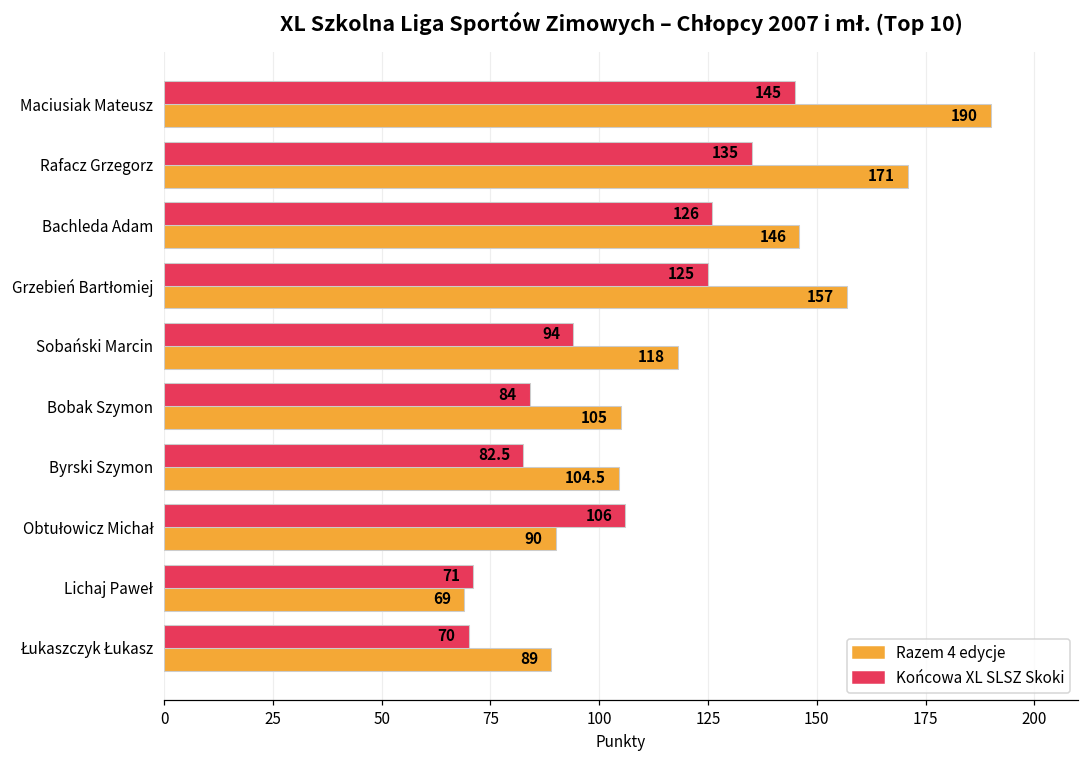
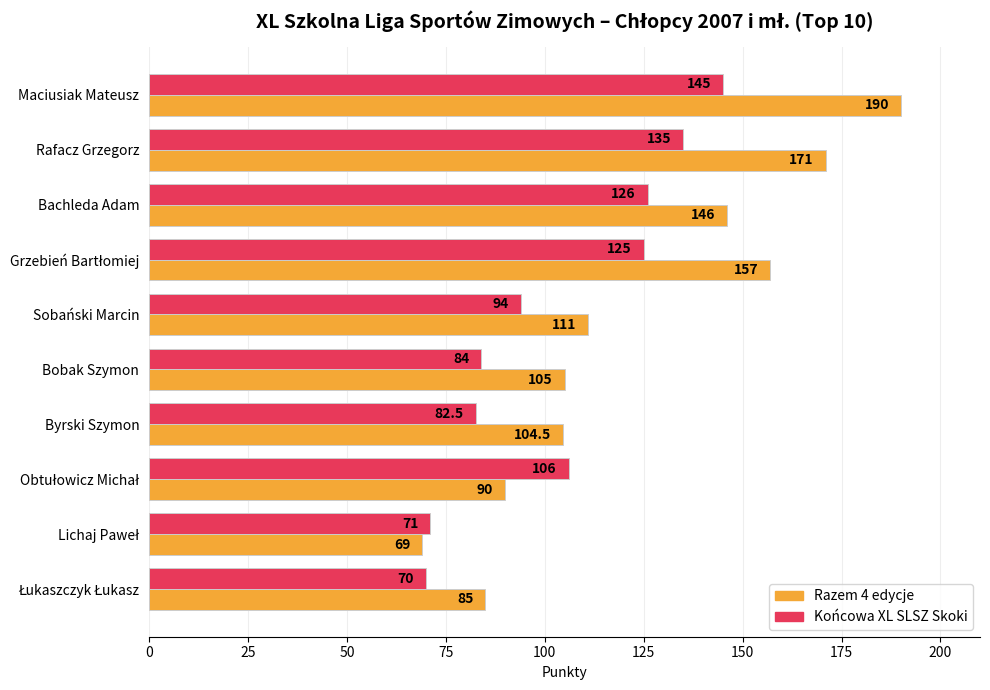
Razem 4 edycje, Sobański Marcin: 118 -> 111
Razem 4 edycje, Łukaszczyk Łukasz: 89 -> 85
